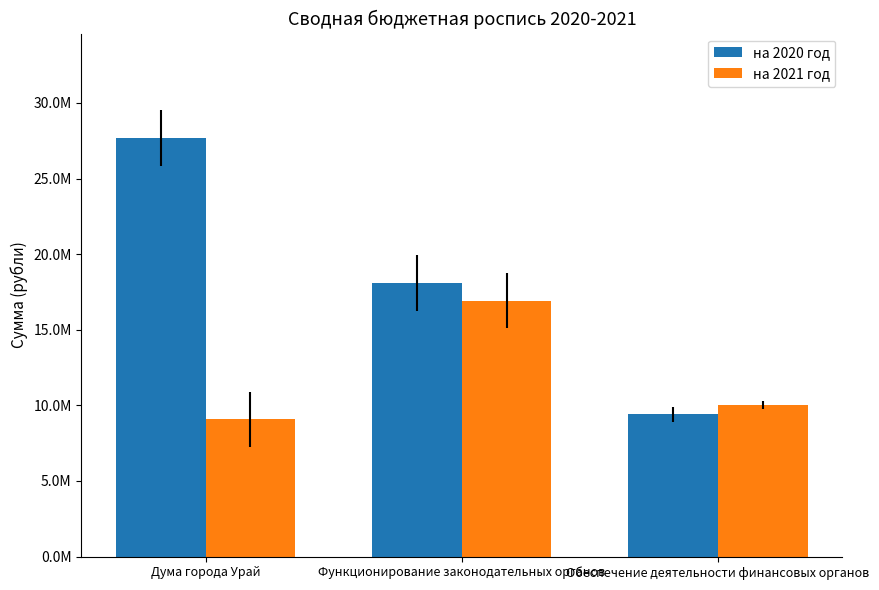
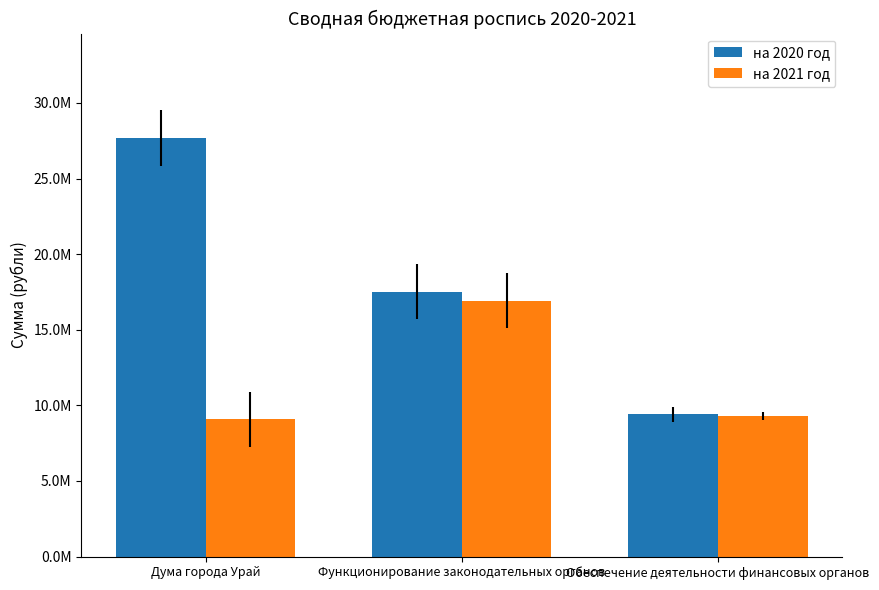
на 2020 год, Функционирование законодательных органов: 18100000 -> 17500000
на 2021 год, Обеспечение деятельности финансовых органов: 10000000 -> 9300000
